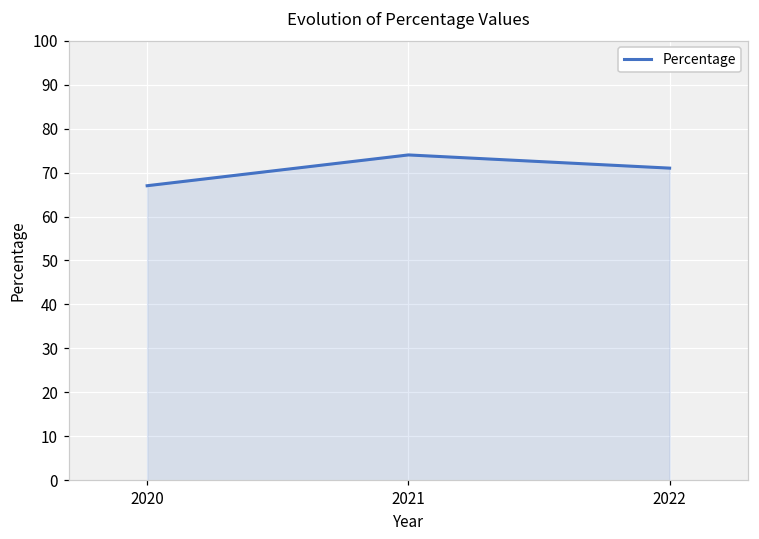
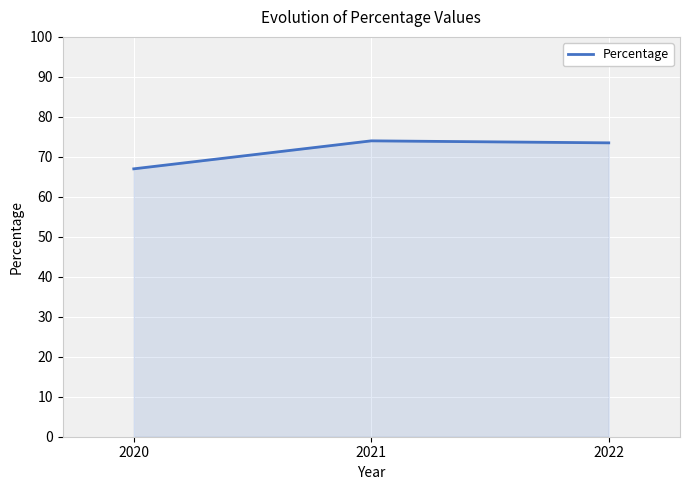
2022: 71 -> 74
